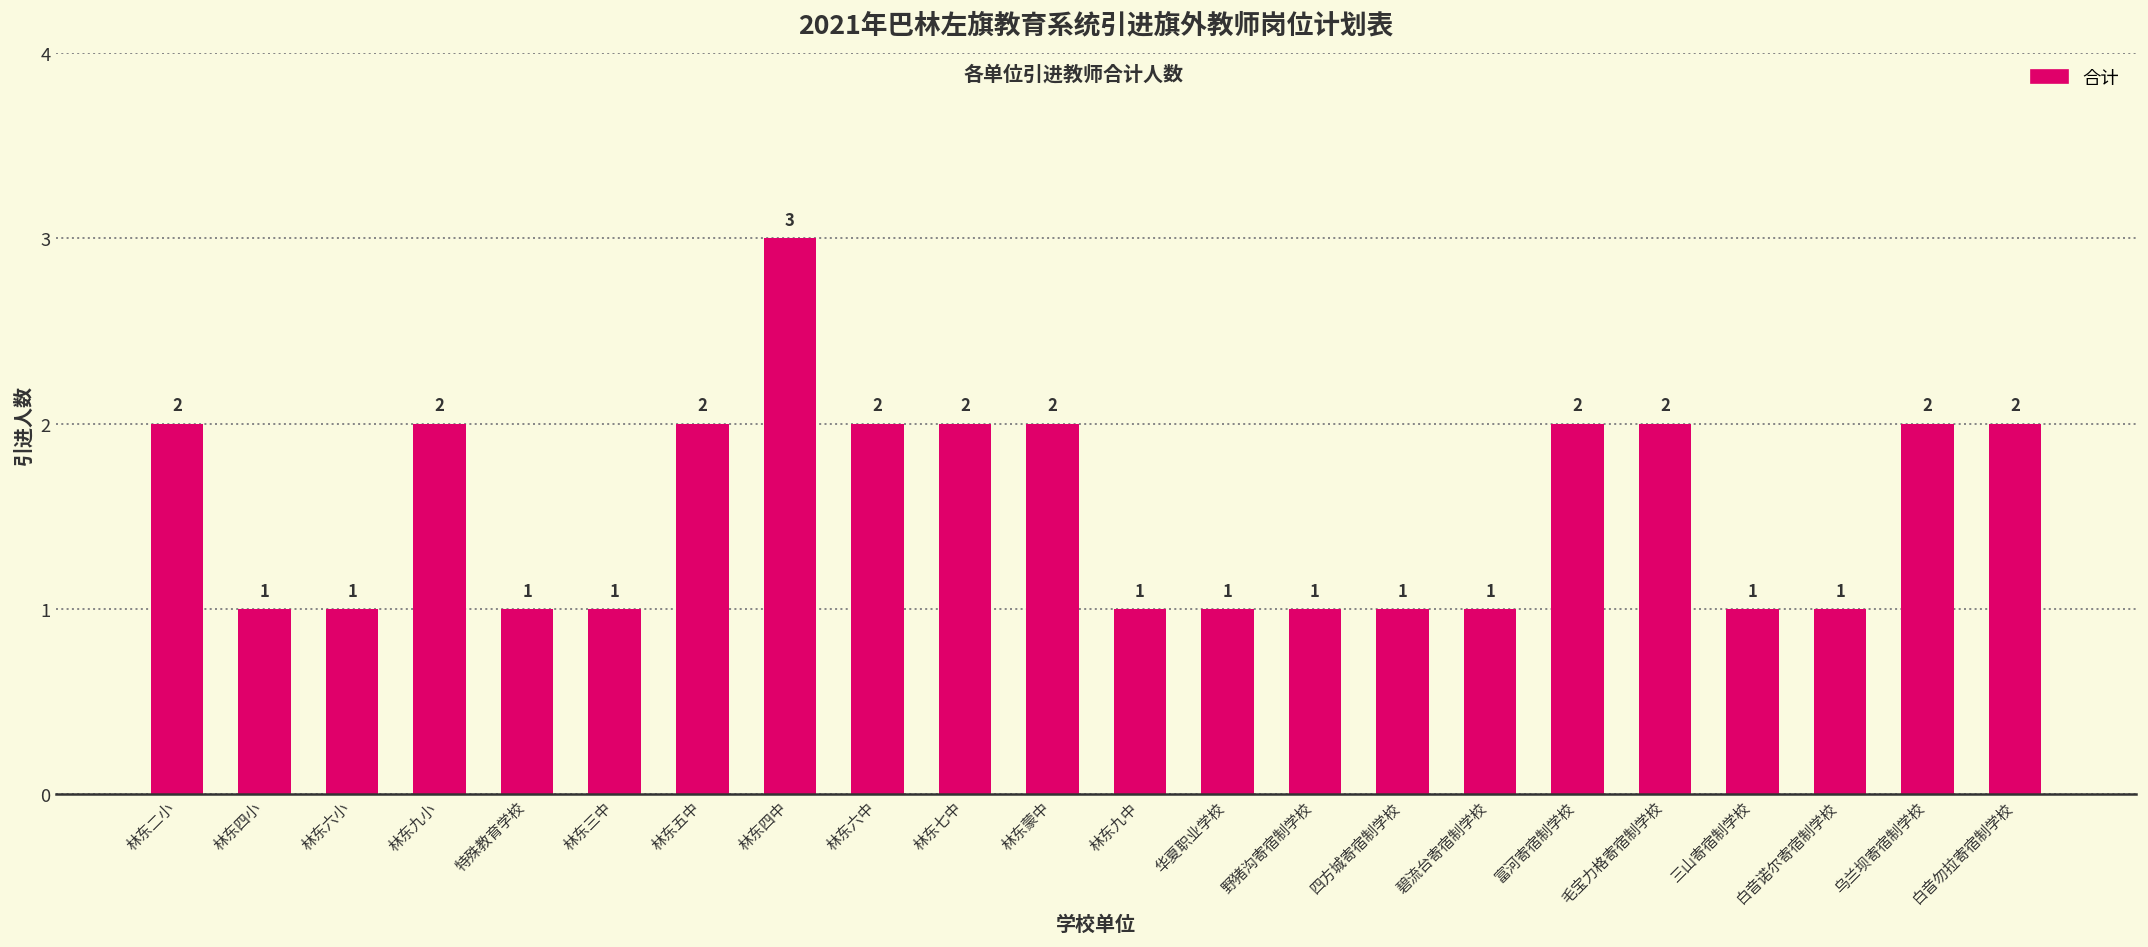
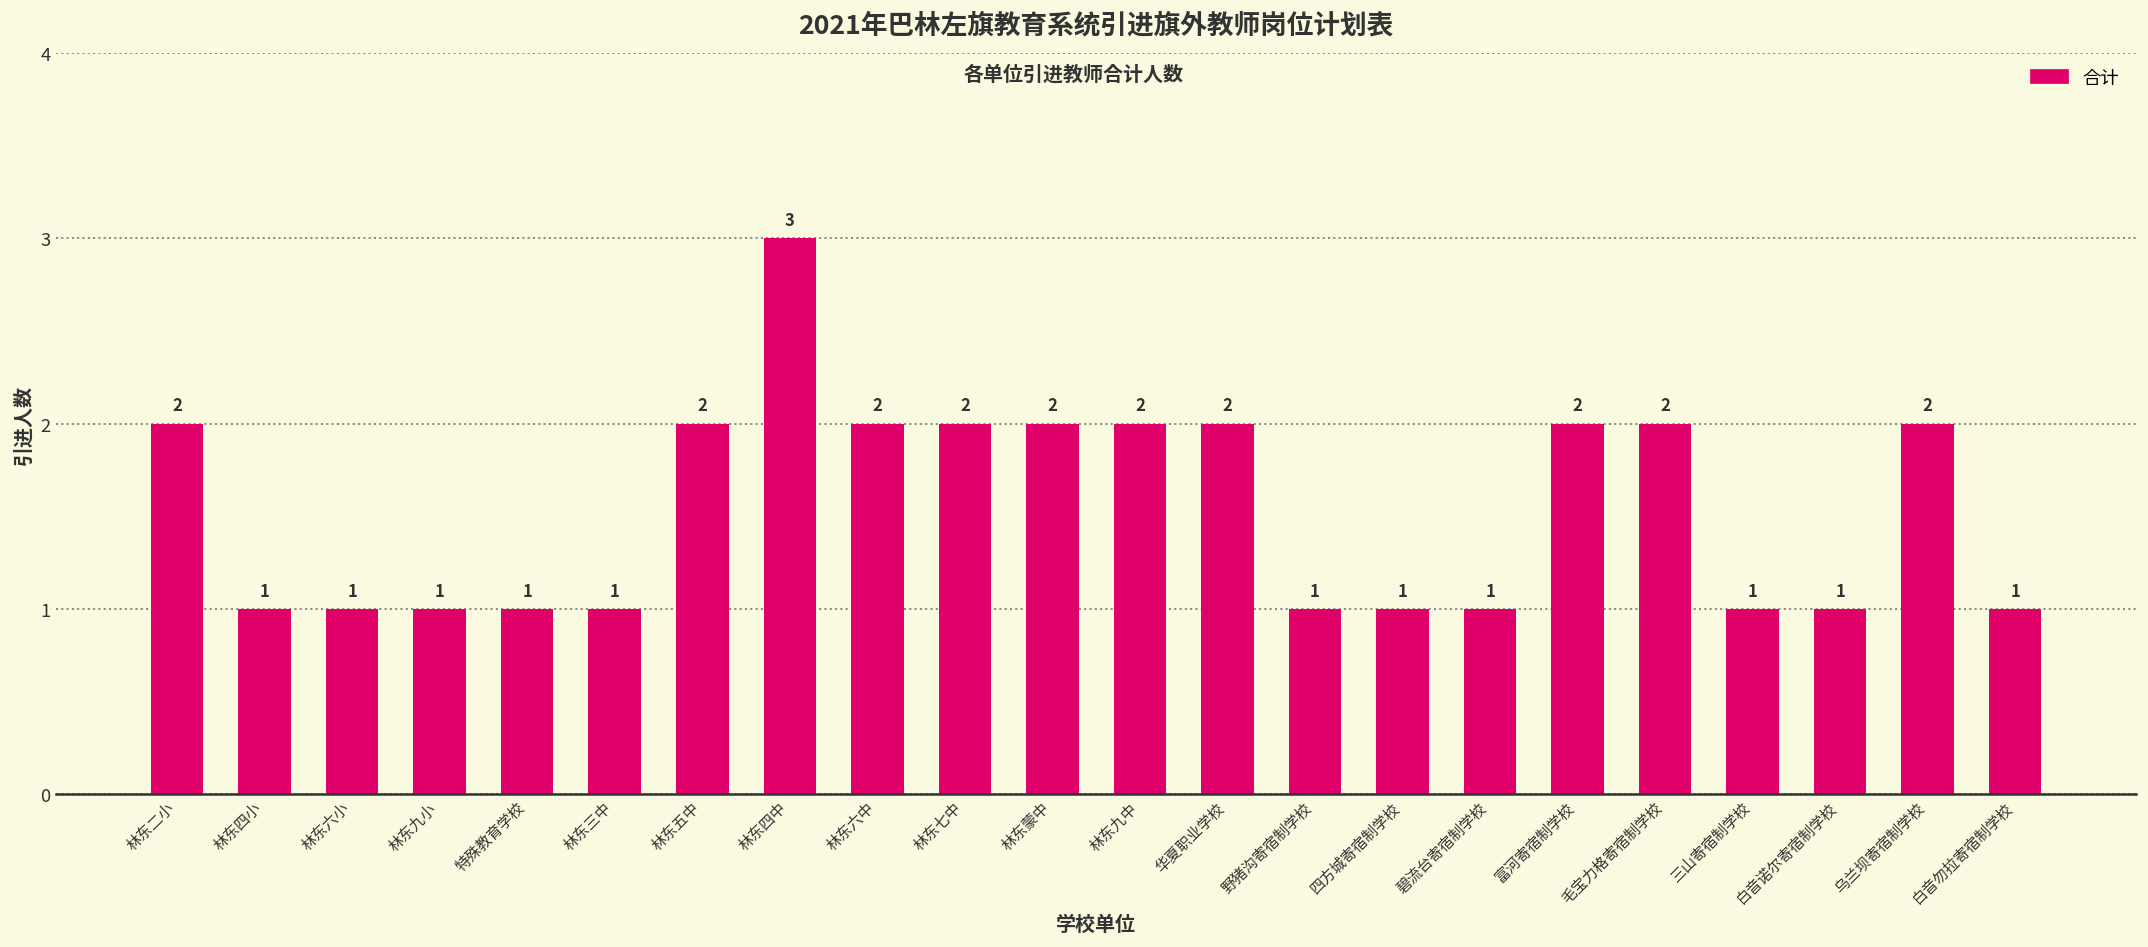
林东九小: 2 -> 1
林东九中: 1 -> 2
华夏职业学校: 1 -> 2
白音勿拉寄宿制学校: 2 -> 1
